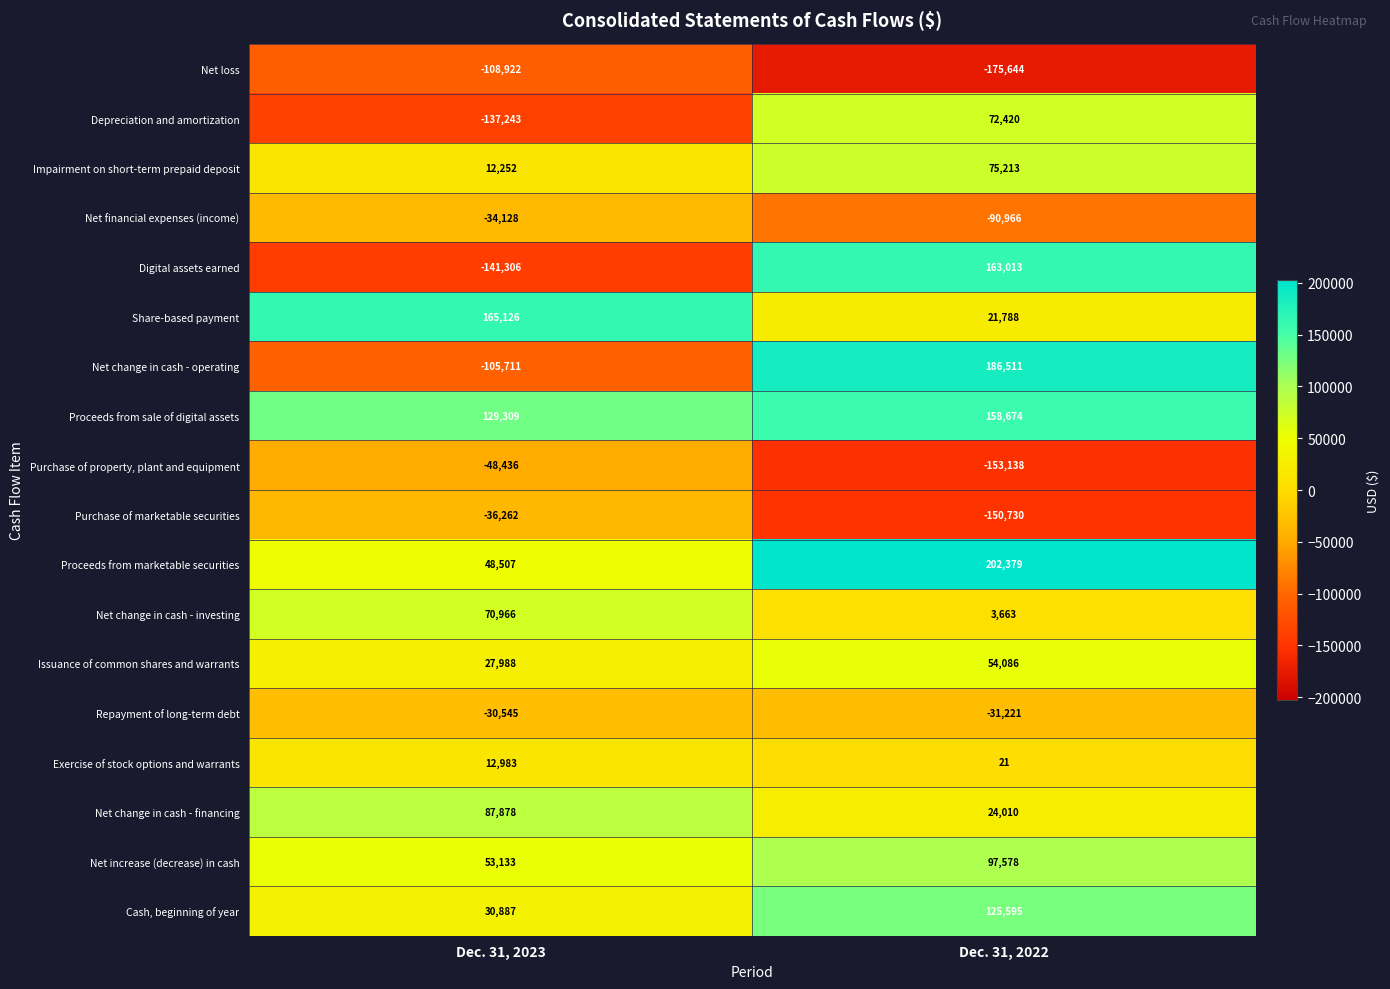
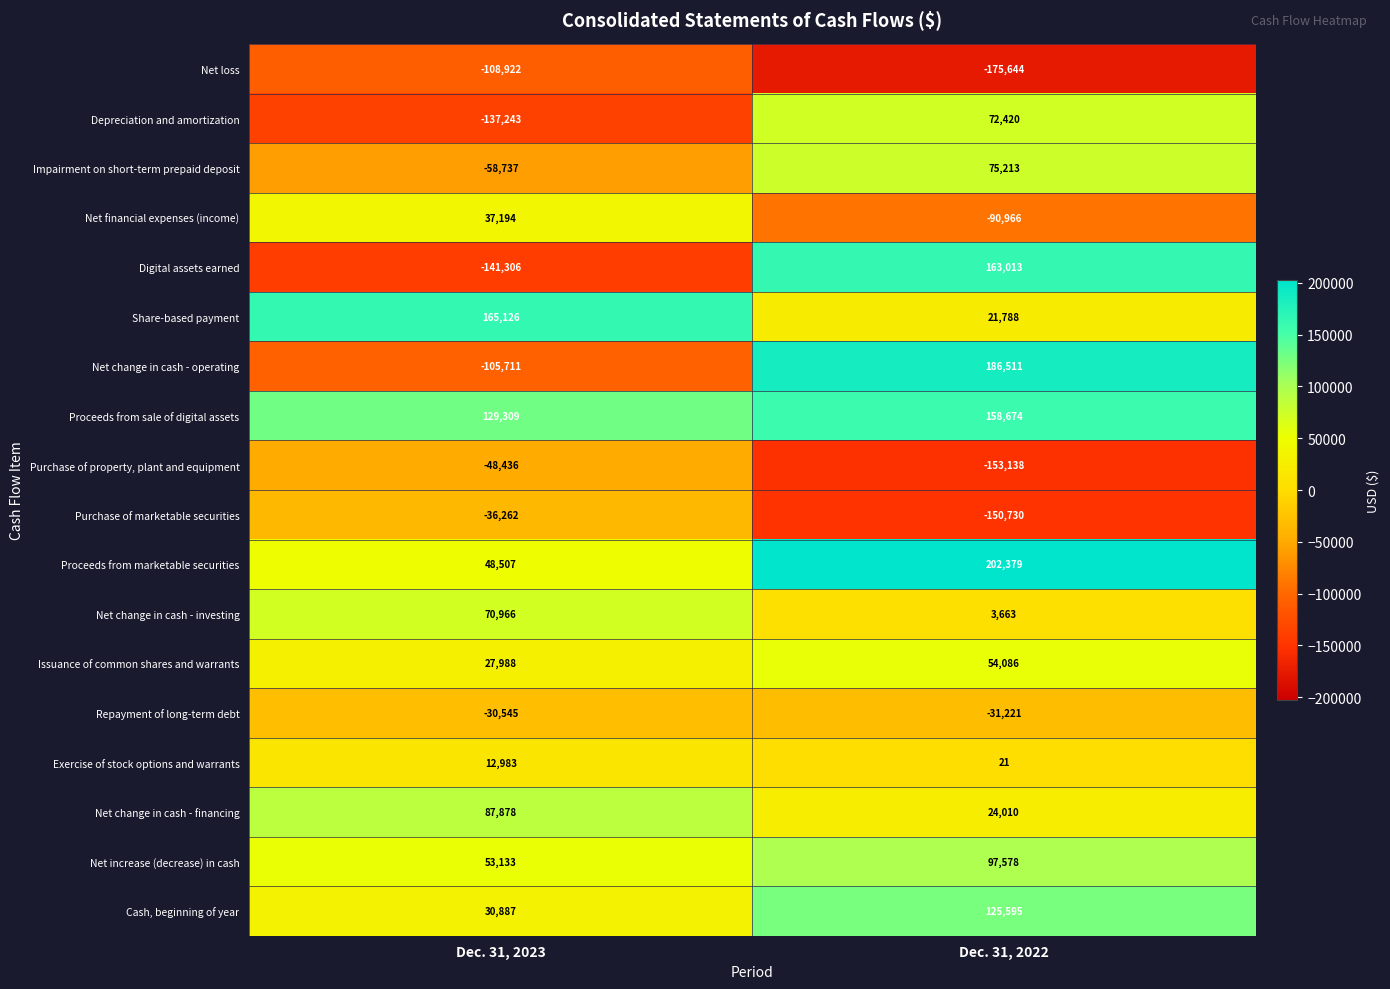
Impairment on short-term prepaid deposit, Dec. 31, 2023: 12,252 -> -58,737
Net financial expenses (income), Dec. 31, 2023: -34,128 -> 37,194
